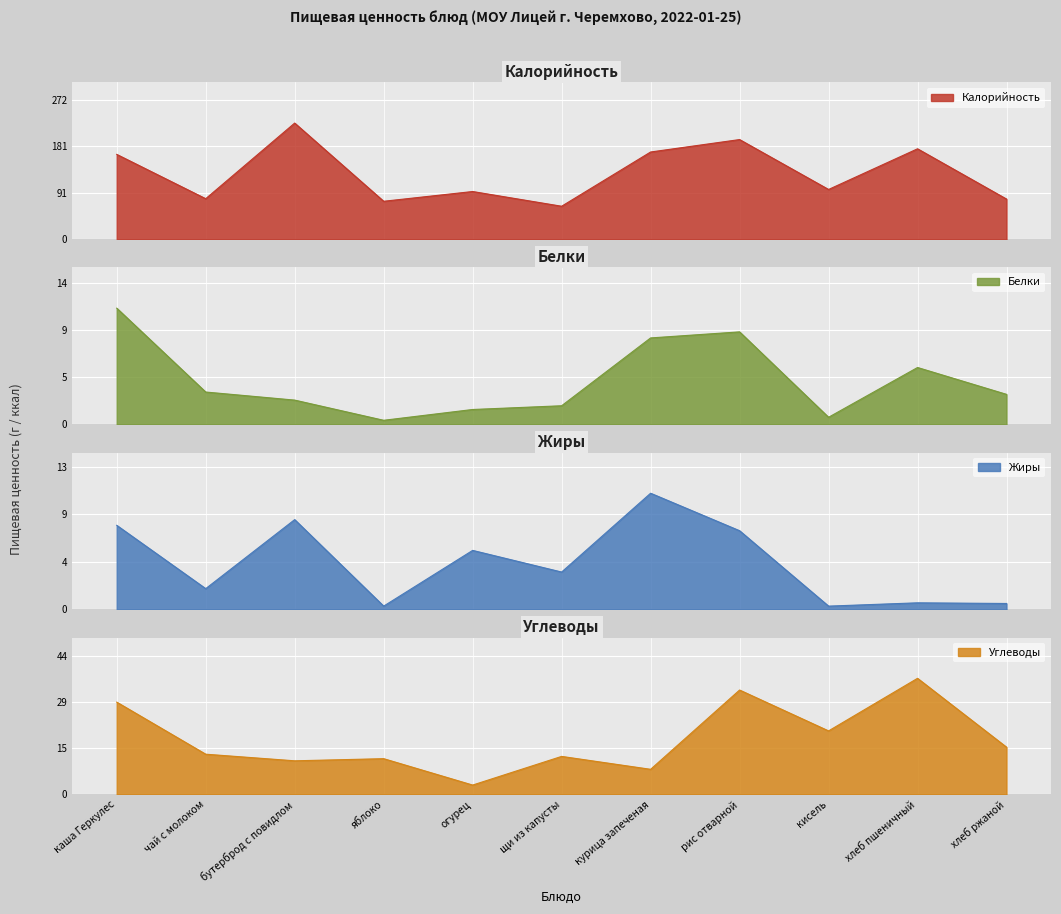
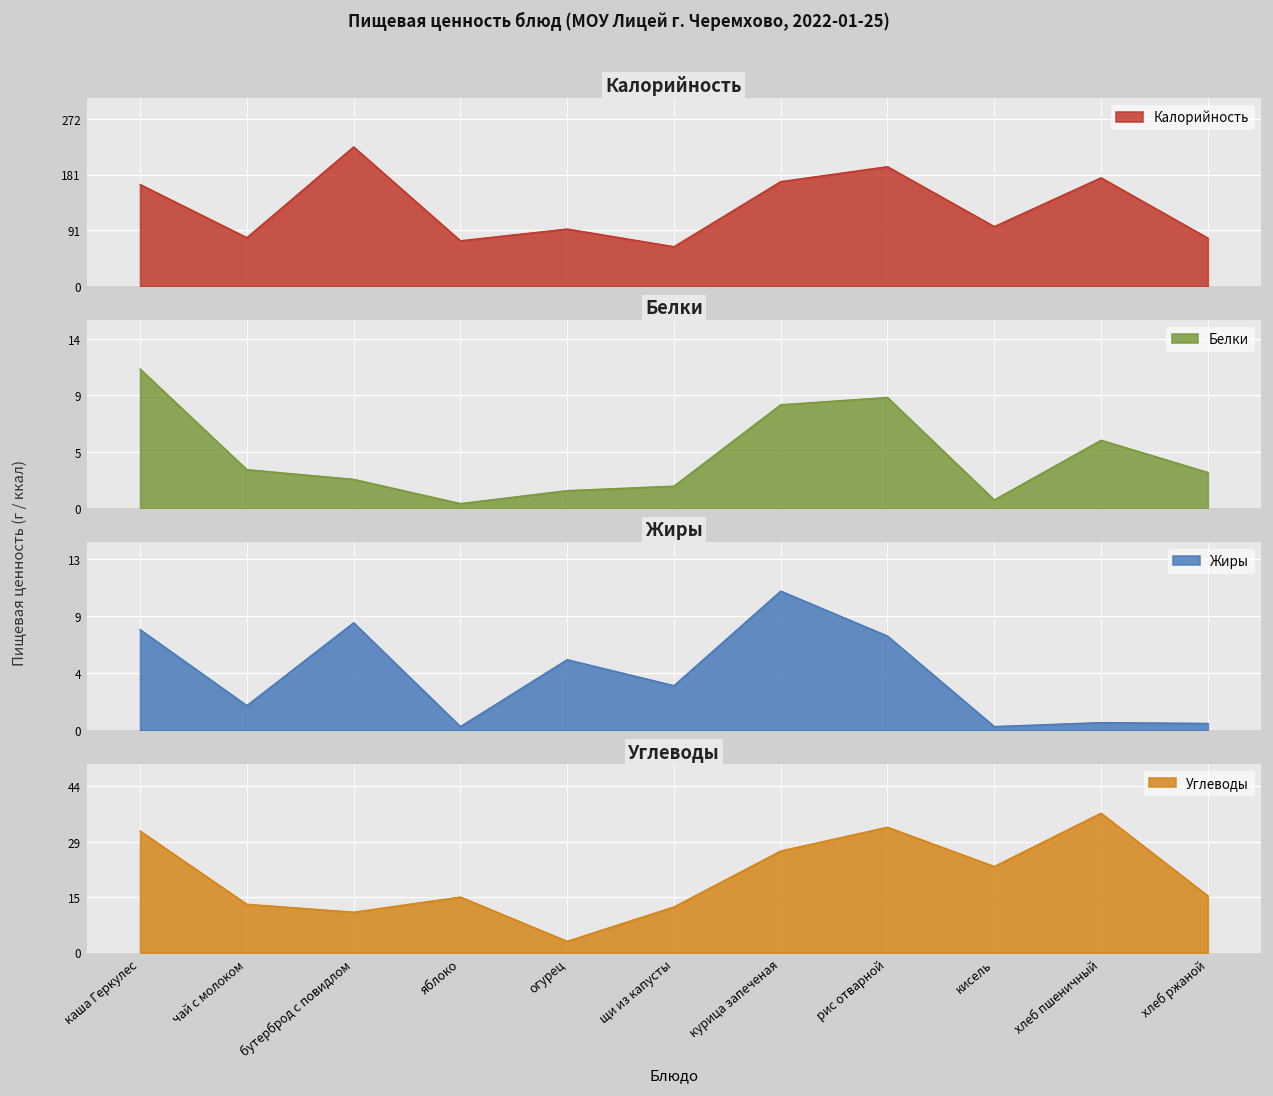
Углеводы, каша Геркулес: 29 -> 32
Углеводы, яблоко: 11 -> 15
Углеводы, курица запеченая: 8 -> 27
Углеводы, кисель: 20 -> 23
